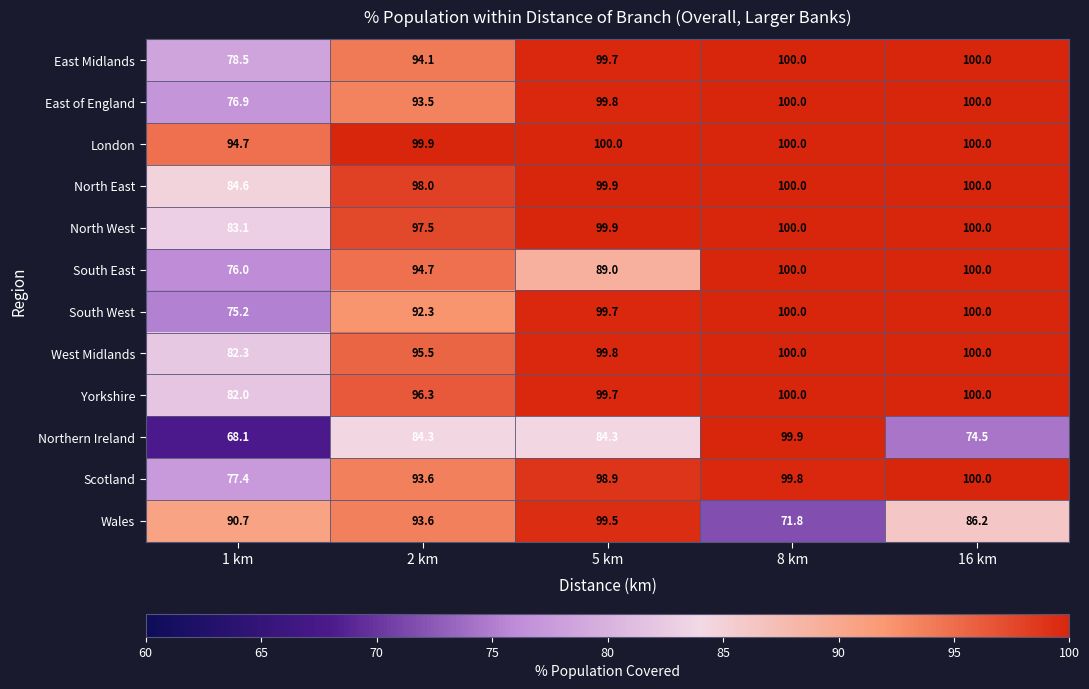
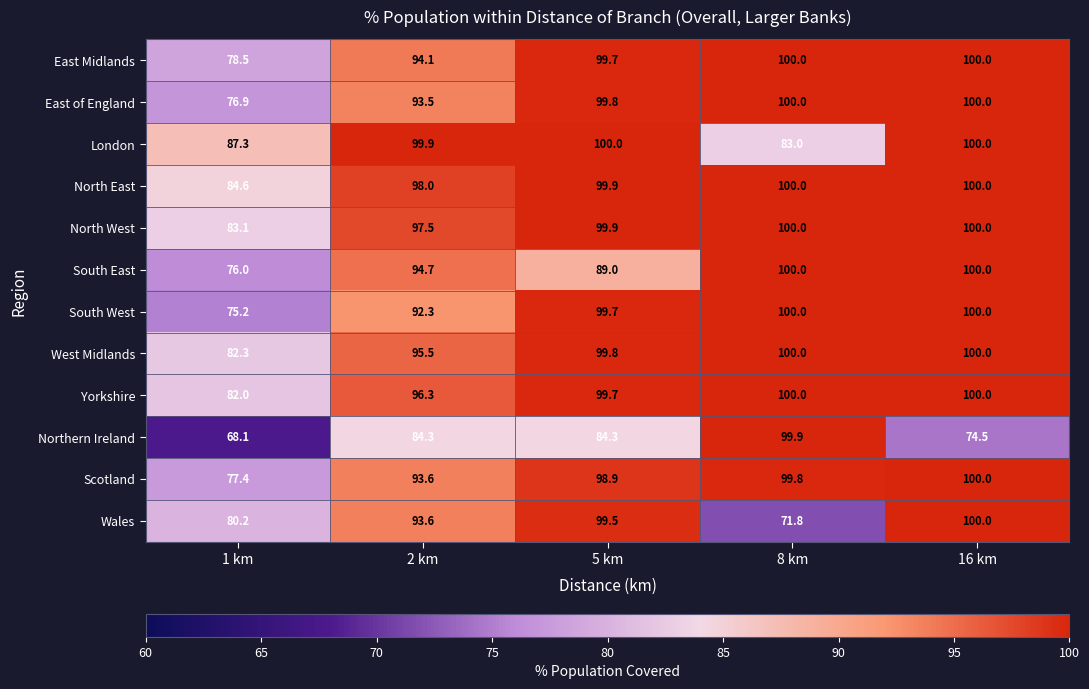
London, 1 km: 94.7 -> 87.3
London, 8 km: 100.0 -> 83.0
Wales, 1 km: 90.7 -> 80.2
Wales, 16 km: 86.2 -> 100.0
